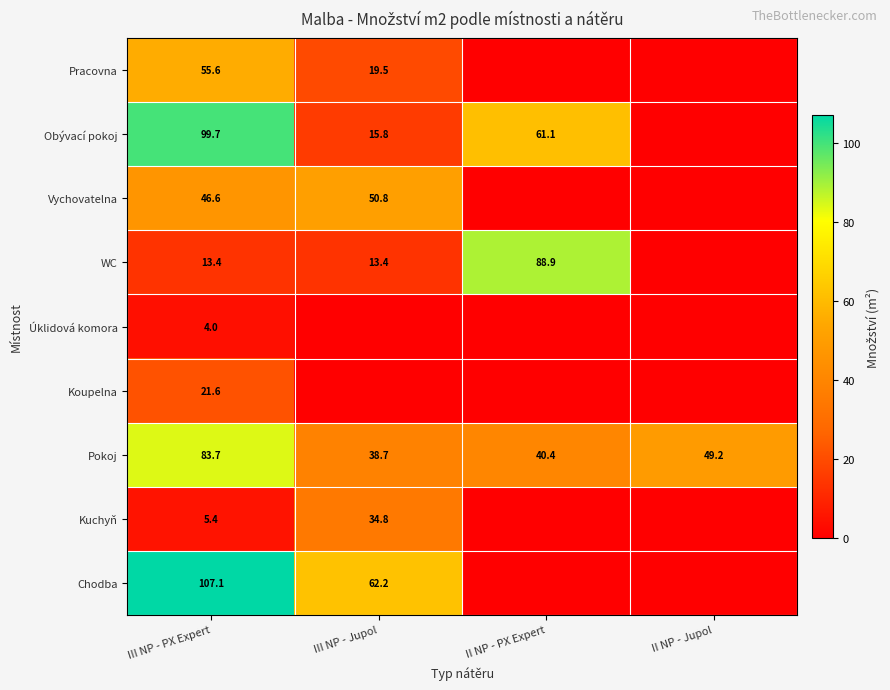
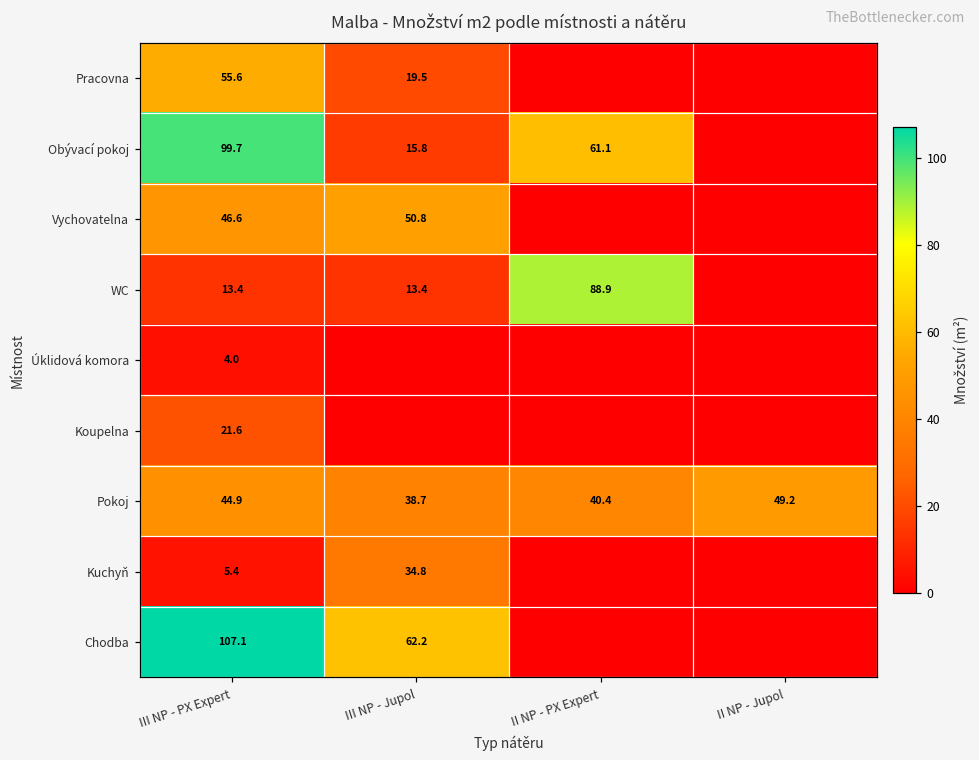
Pokoj, III NP - PX Expert: 83.7 -> 44.9
